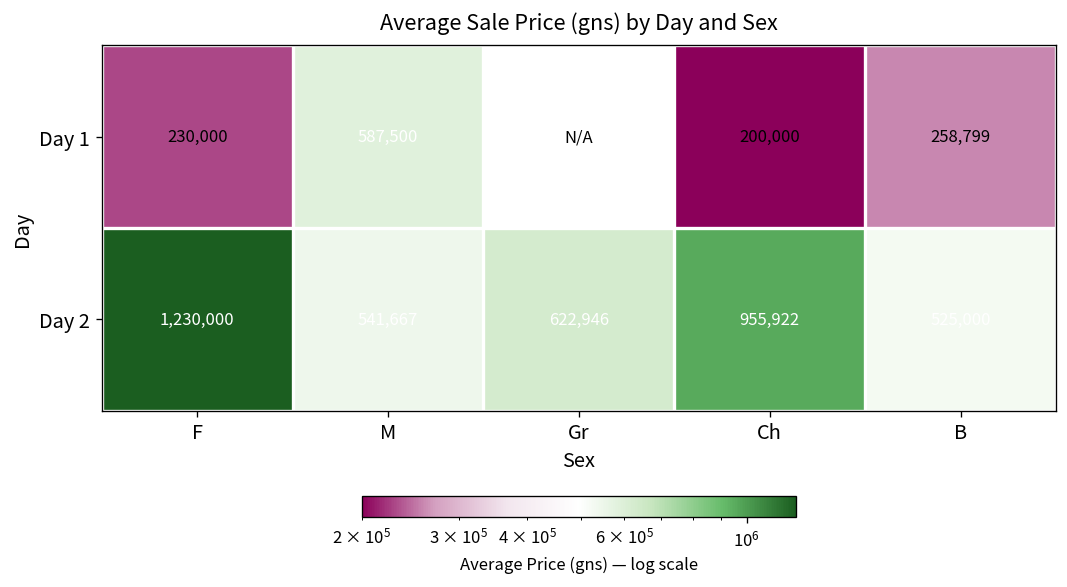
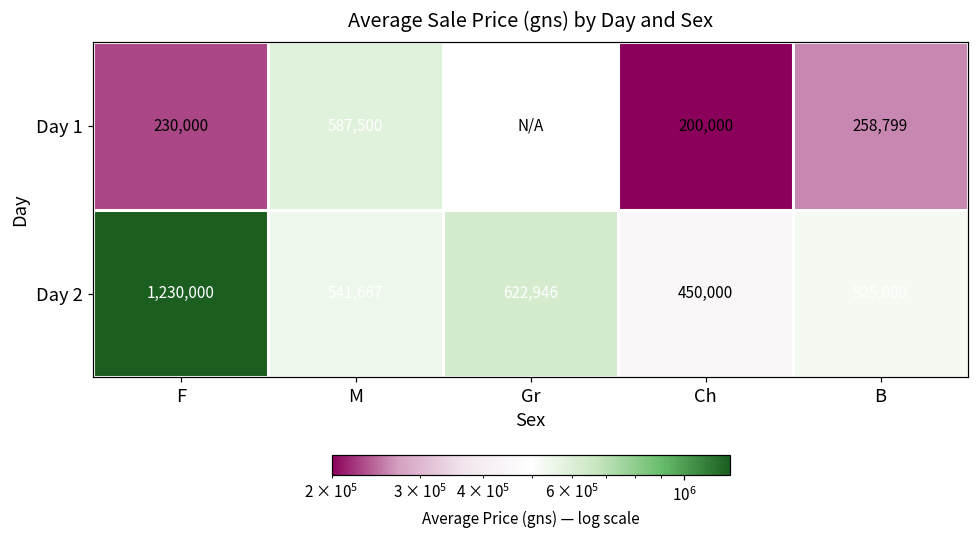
Day 2, Ch: 955,922 -> 450,000
